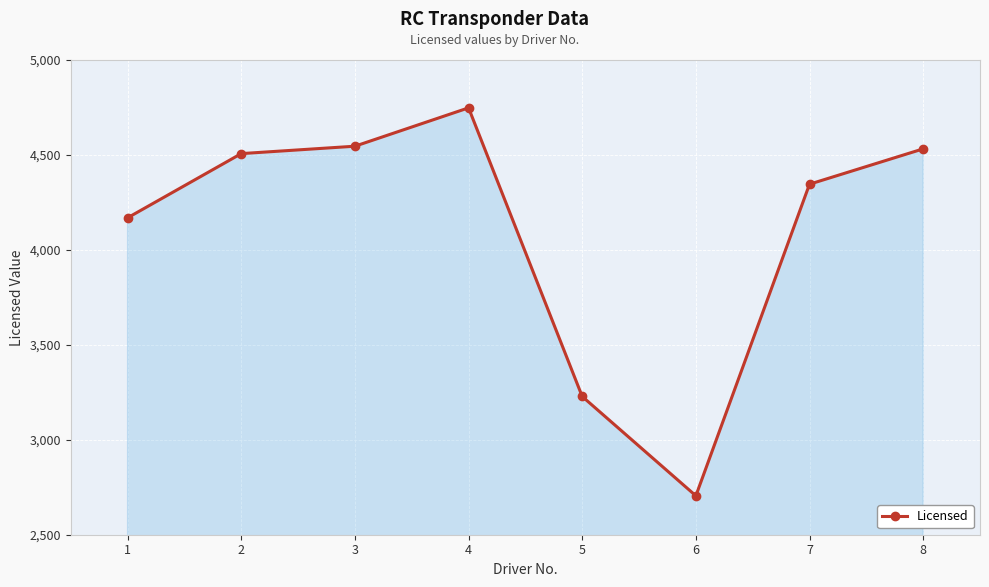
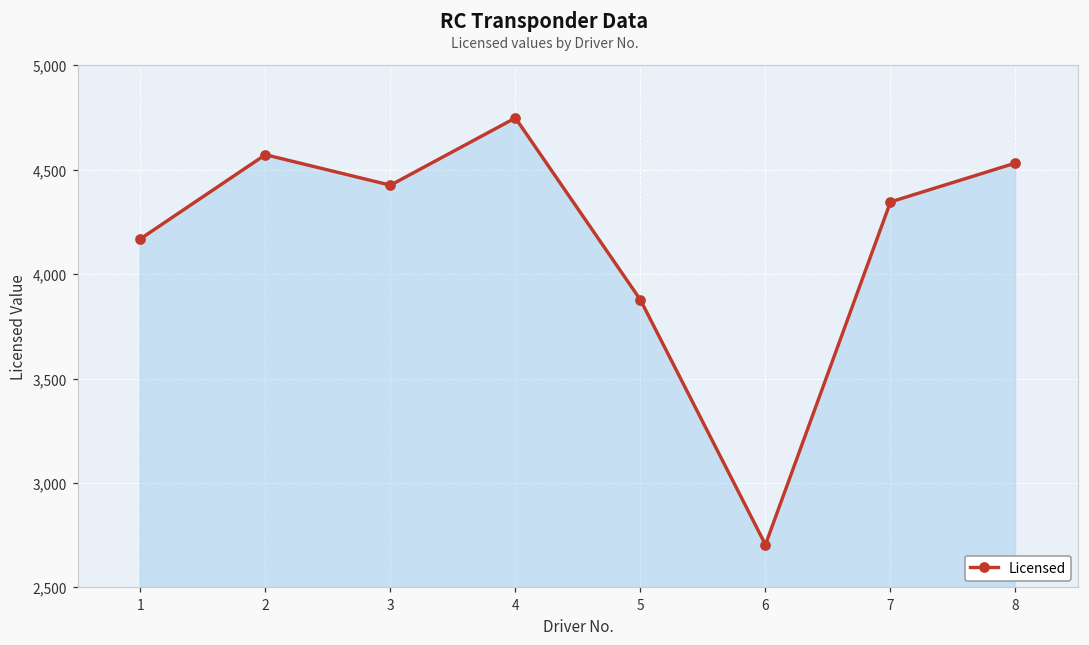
2: 4,510 -> 4,570
3: 4,550 -> 4,430
5: 3,230 -> 3,880
